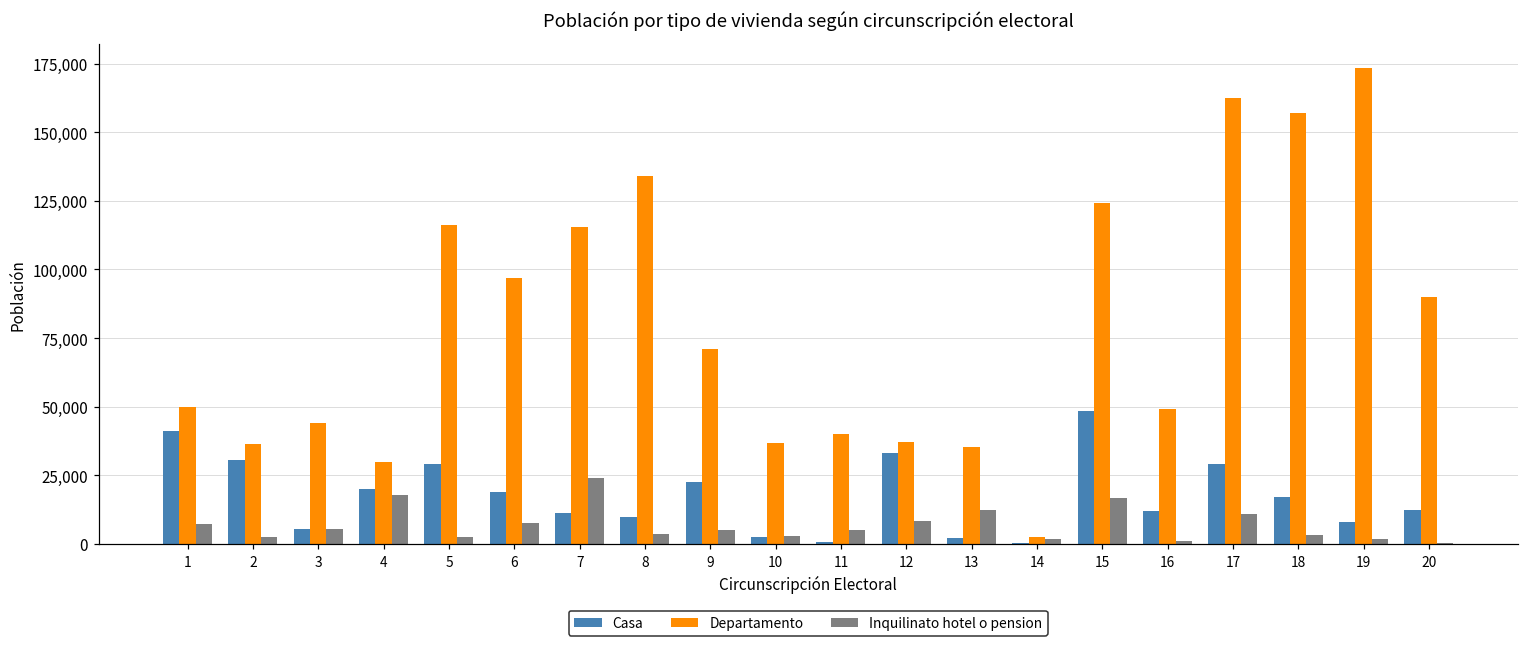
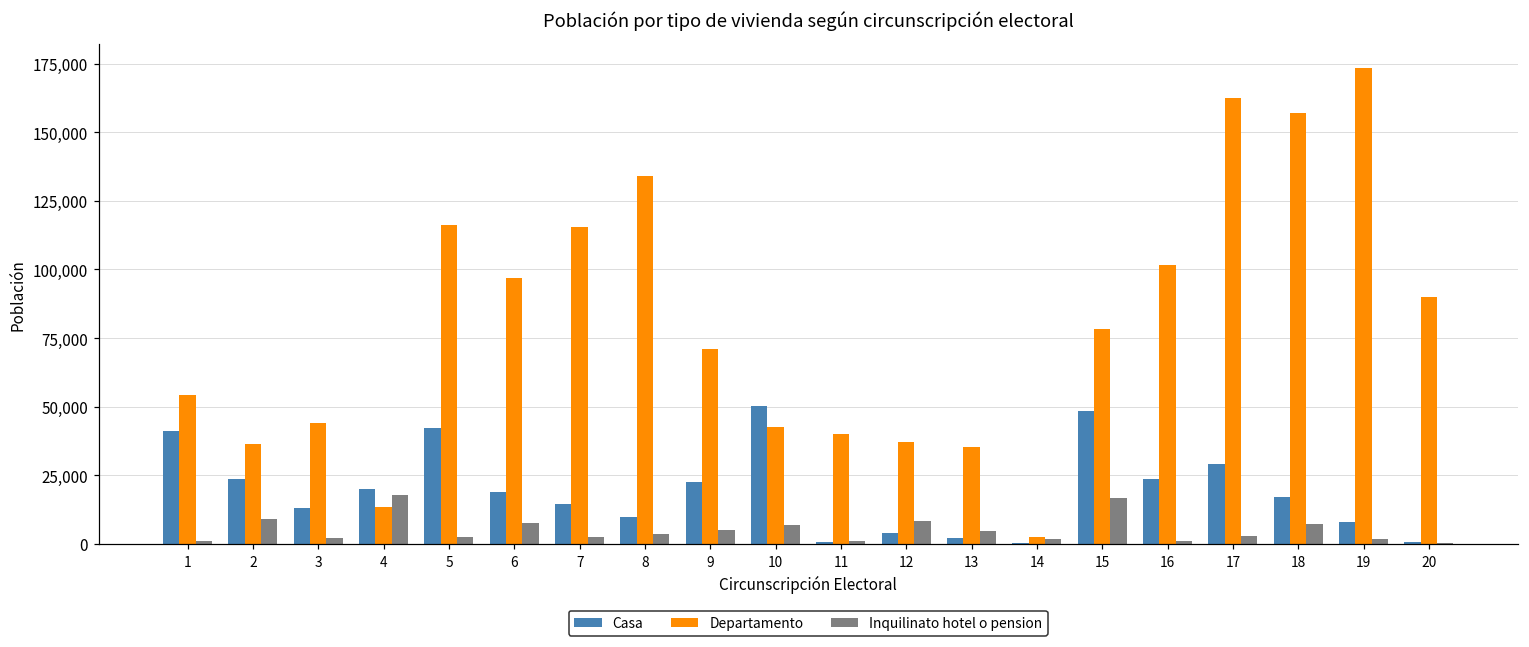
Departamento, 1: 50,000 -> 54,000
Inquilinato hotel o pension, 1: 7,000 -> 1,000
Casa, 2: 31,000 -> 23,000
Inquilinato hotel o pension, 2: 3,000 -> 9,000
Casa, 3: 6,000 -> 13,000
Inquilinato hotel o pension, 3: 6,000 -> 2,000
Departamento, 4: 30,000 -> 13,000
Casa, 5: 29,000 -> 42,000
Casa, 7: 11,000 -> 14,000
Inquilinato hotel o pension, 7: 24,000 -> 2,000
Casa, 10: 3,000 -> 50,000
Departamento, 10: 37,000 -> 42,000
Inquilinato hotel o pension, 10: 3,000 -> 7,000
Inquilinato hotel o pension, 11: 5,000 -> 1,000
Casa, 12: 33,000 -> 4,000
Inquilinato hotel o pension, 13: 12,000 -> 5,000
Departamento, 15: 124,000 -> 78,000
Casa, 16: 12,000 -> 24,000
Departamento, 16: 49,000 -> 102,000
Inquilinato hotel o pension, 17: 11,000 -> 3,000
Inquilinato hotel o pension, 18: 3,000 -> 7,000
Casa, 20: 12,000 -> 1,000
